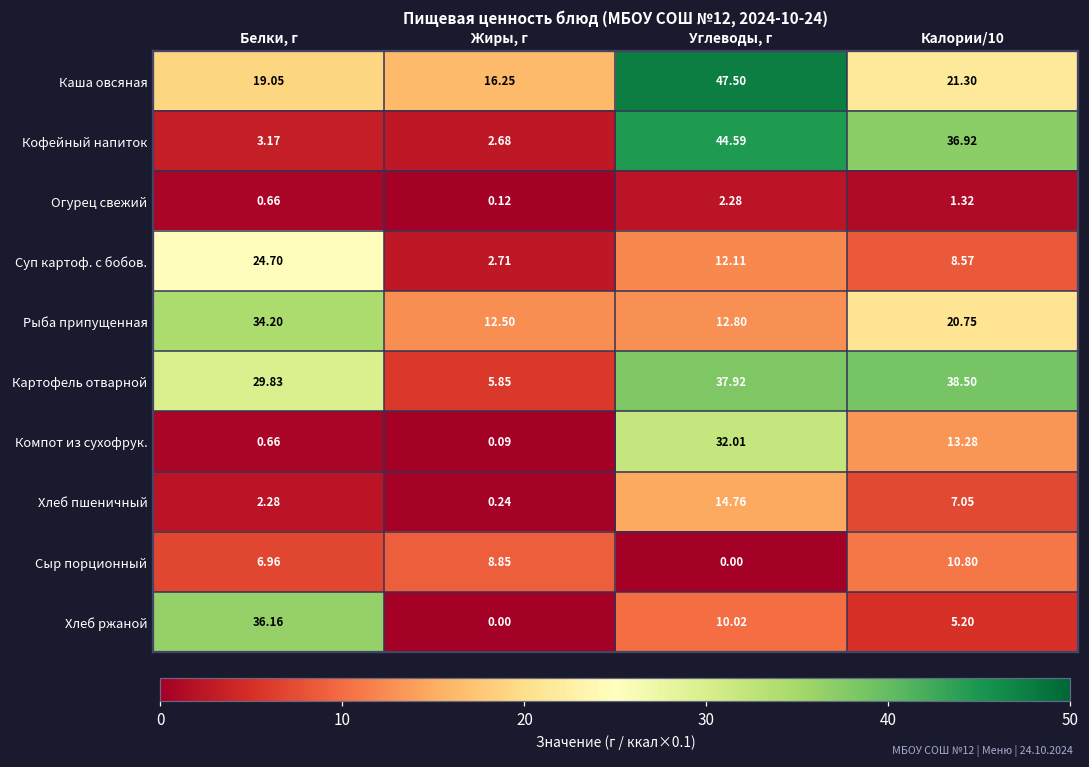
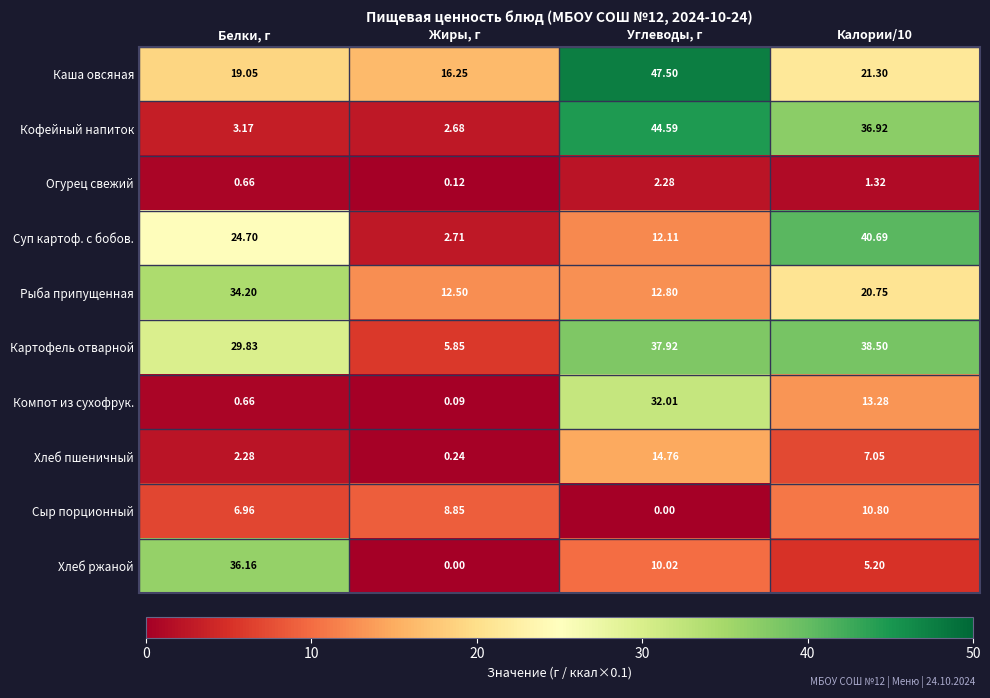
Суп картоф. с бобов., Калории/10: 8.57 -> 40.69
